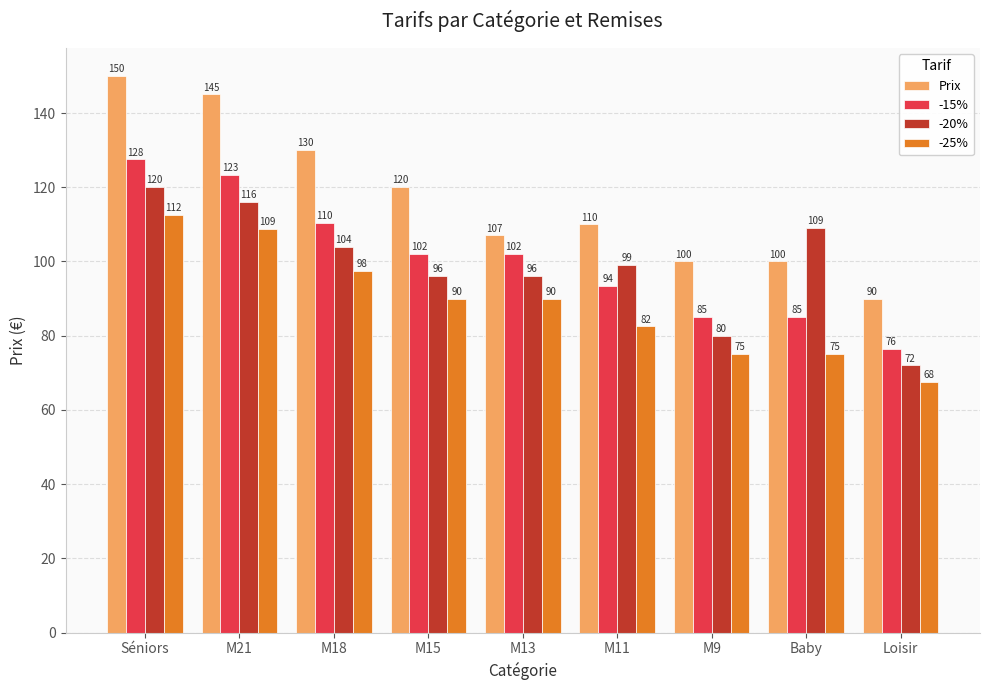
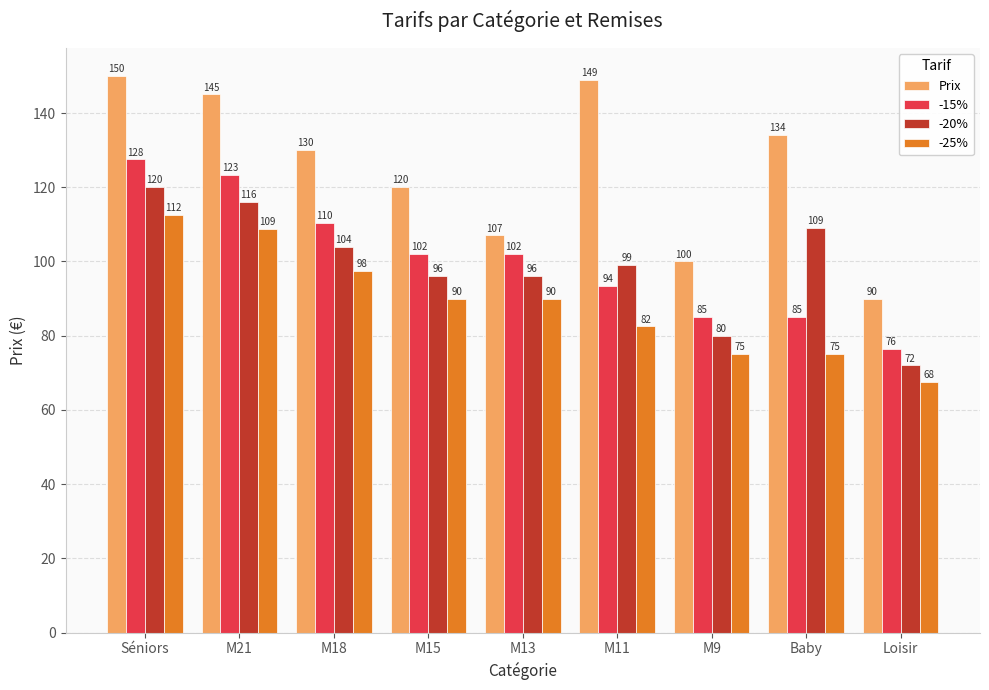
Prix, M11: 110 -> 149
Prix, Baby: 100 -> 134
